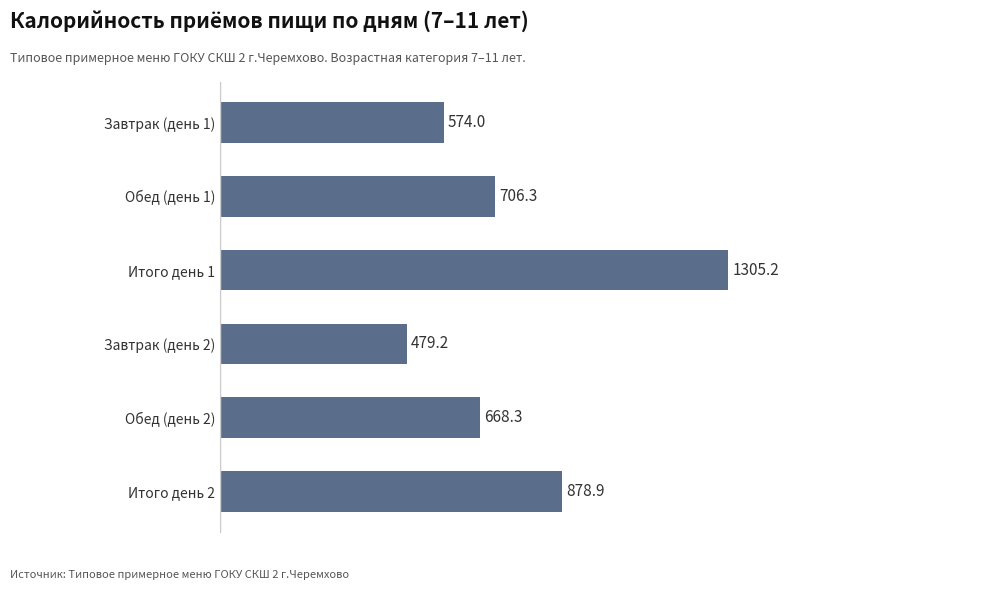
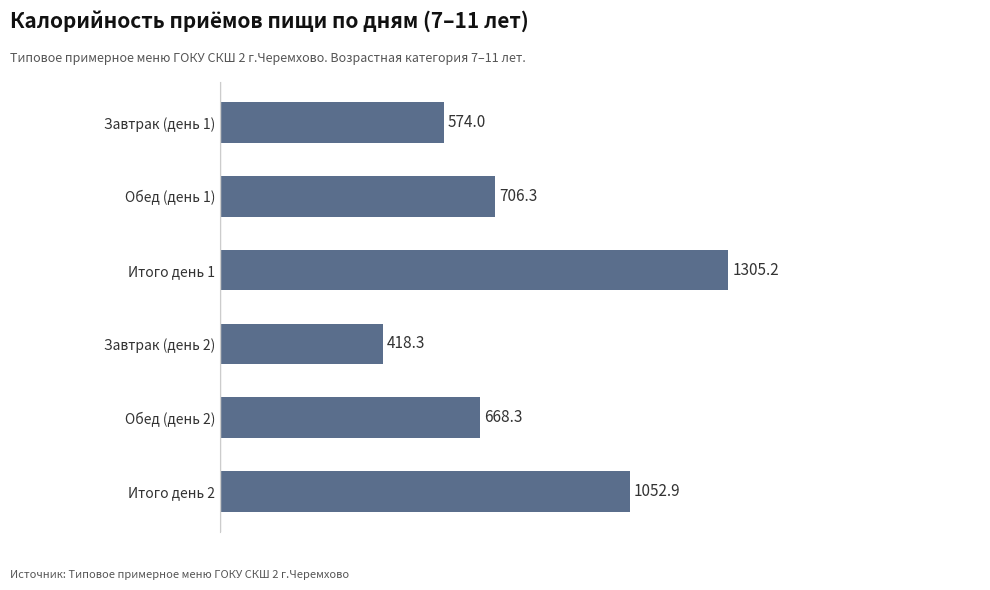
Завтрак (день 2): 479.2 -> 418.3
Итого день 2: 878.9 -> 1052.9
